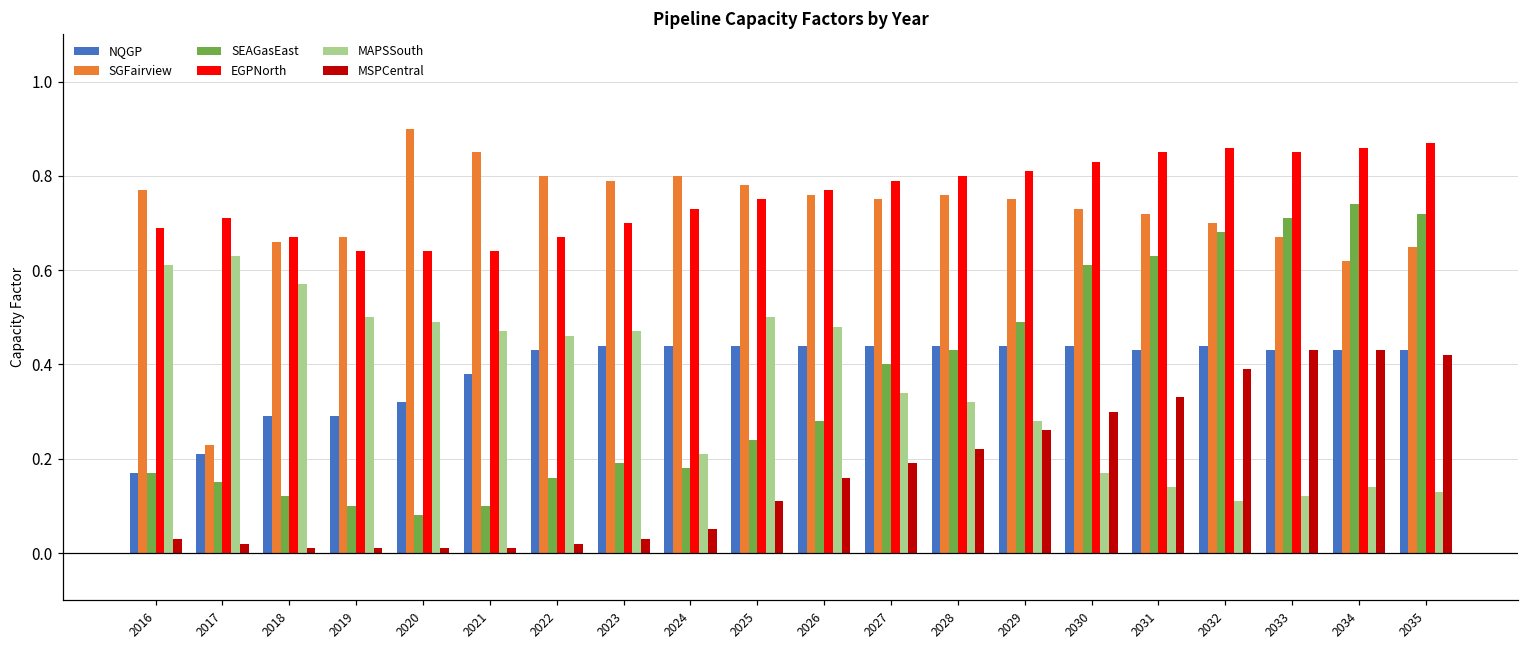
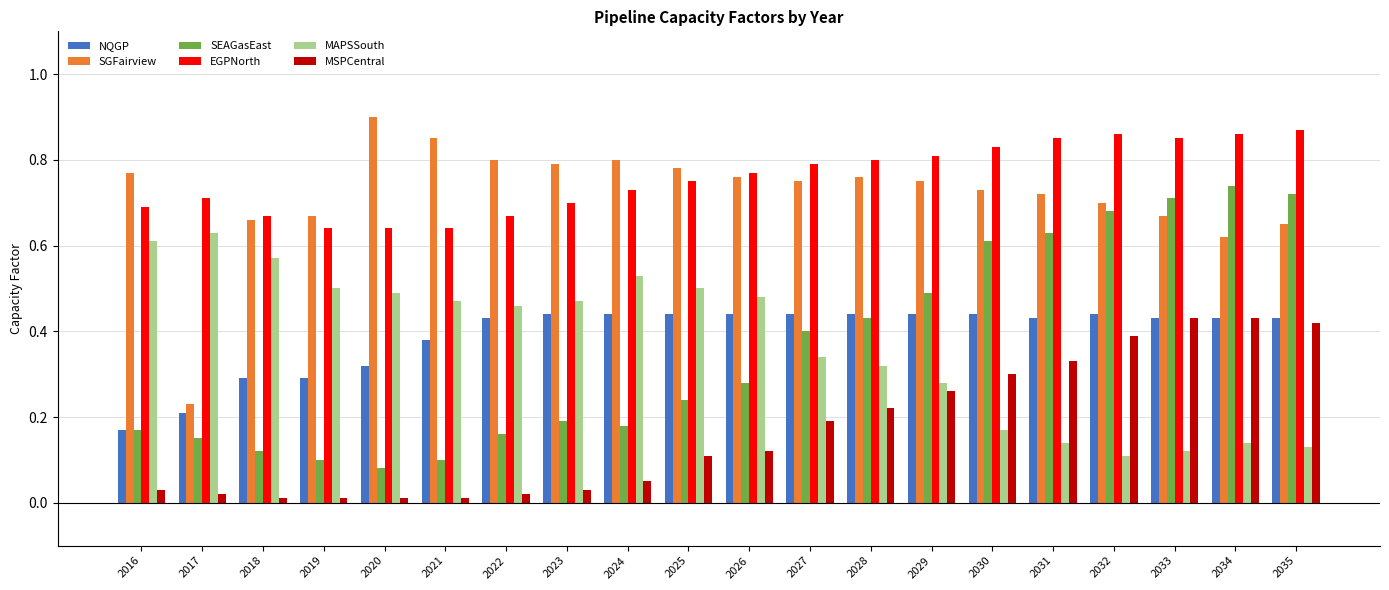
MAPSSouth, 2024: 0.21 -> 0.53
MSPCentral, 2026: 0.16 -> 0.12
